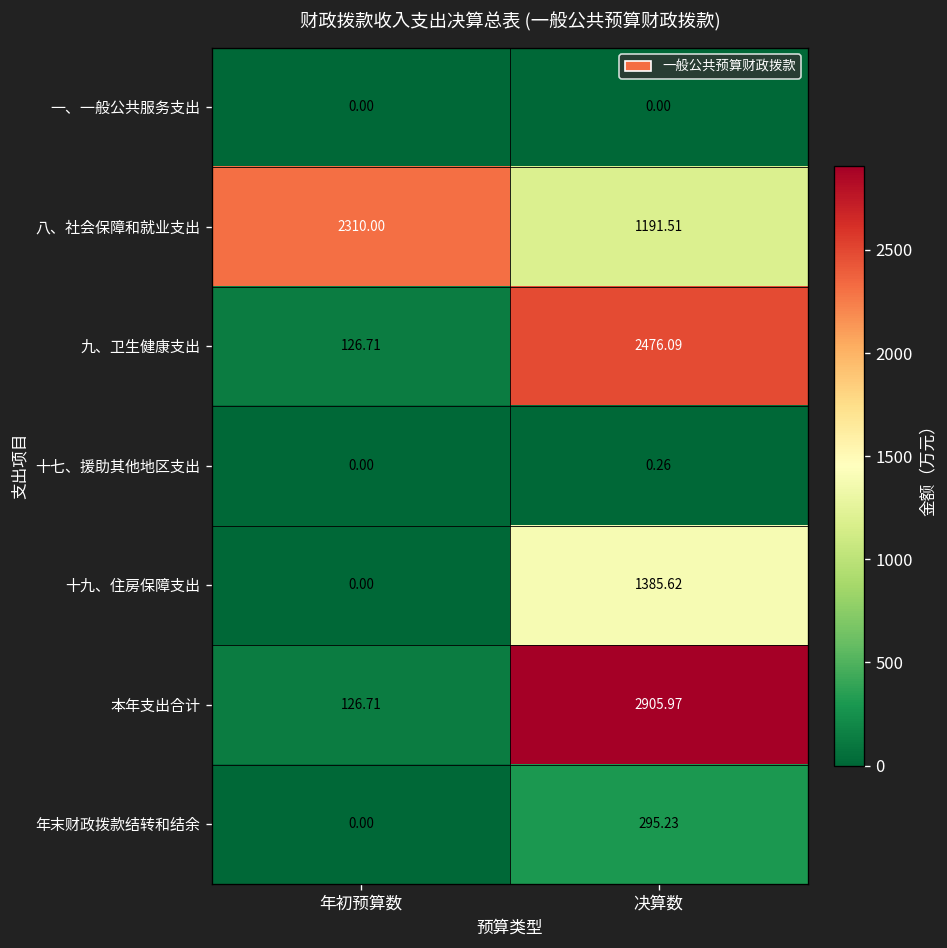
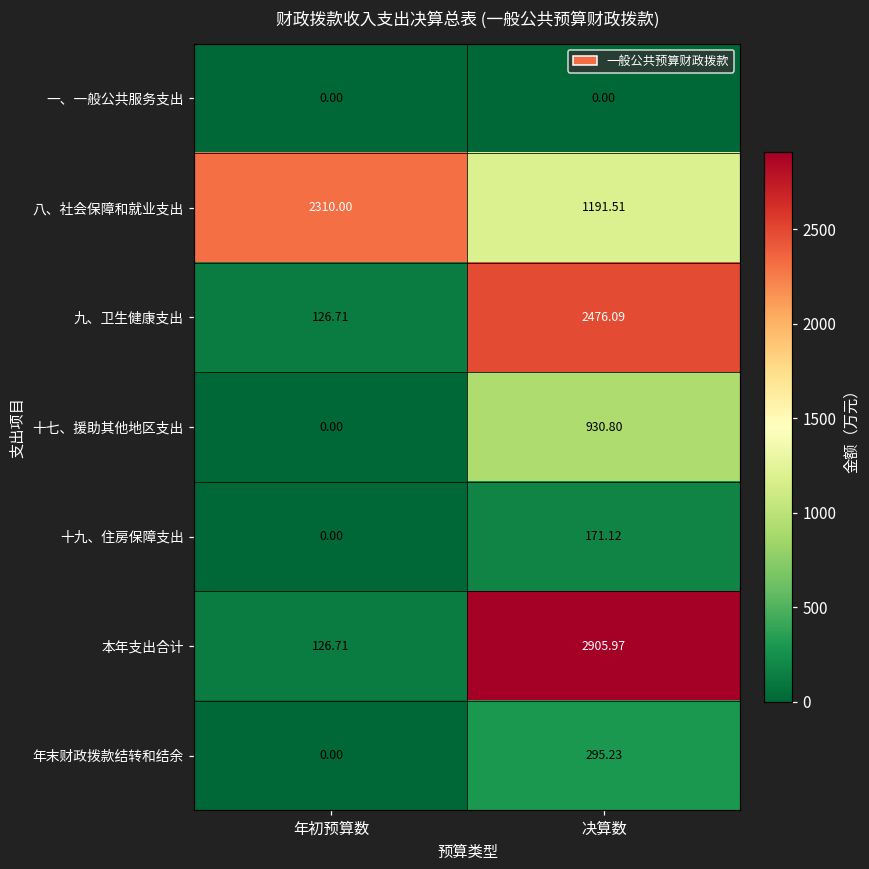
十七、援助其他地区支出, 决算数: 0.26 -> 930.80
十九、住房保障支出, 决算数: 1385.62 -> 171.12
